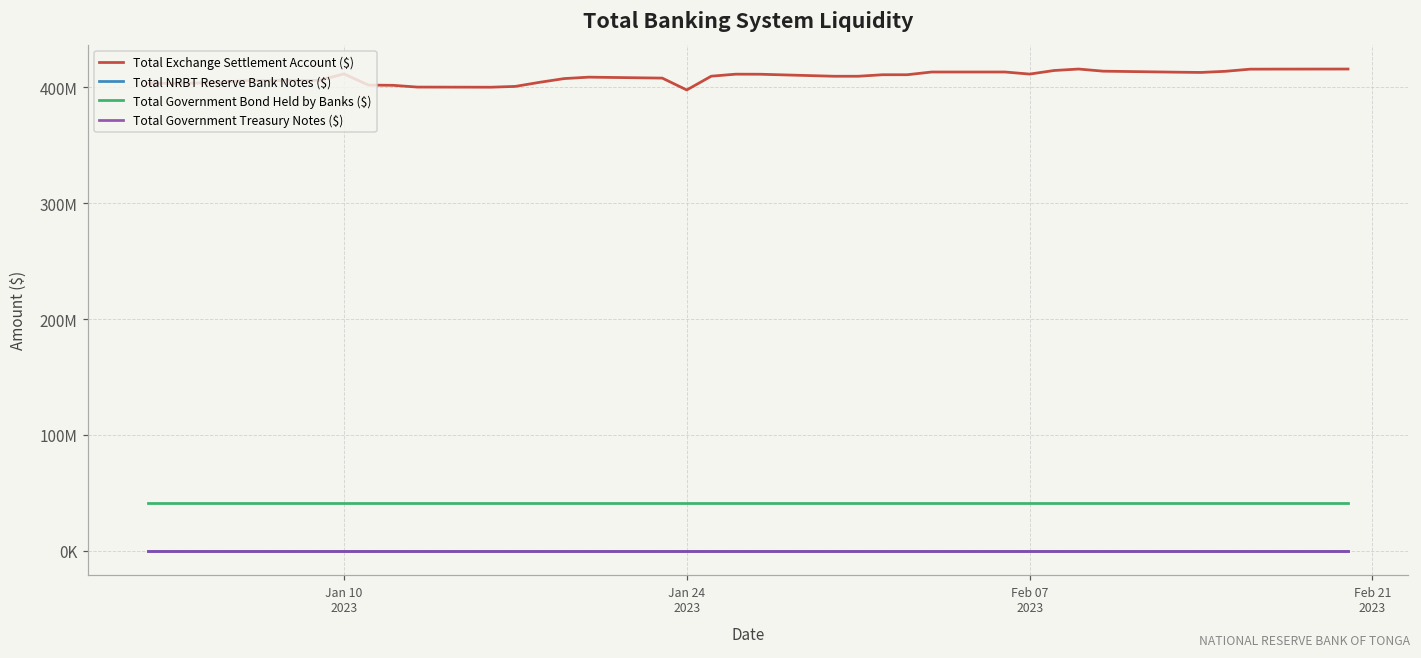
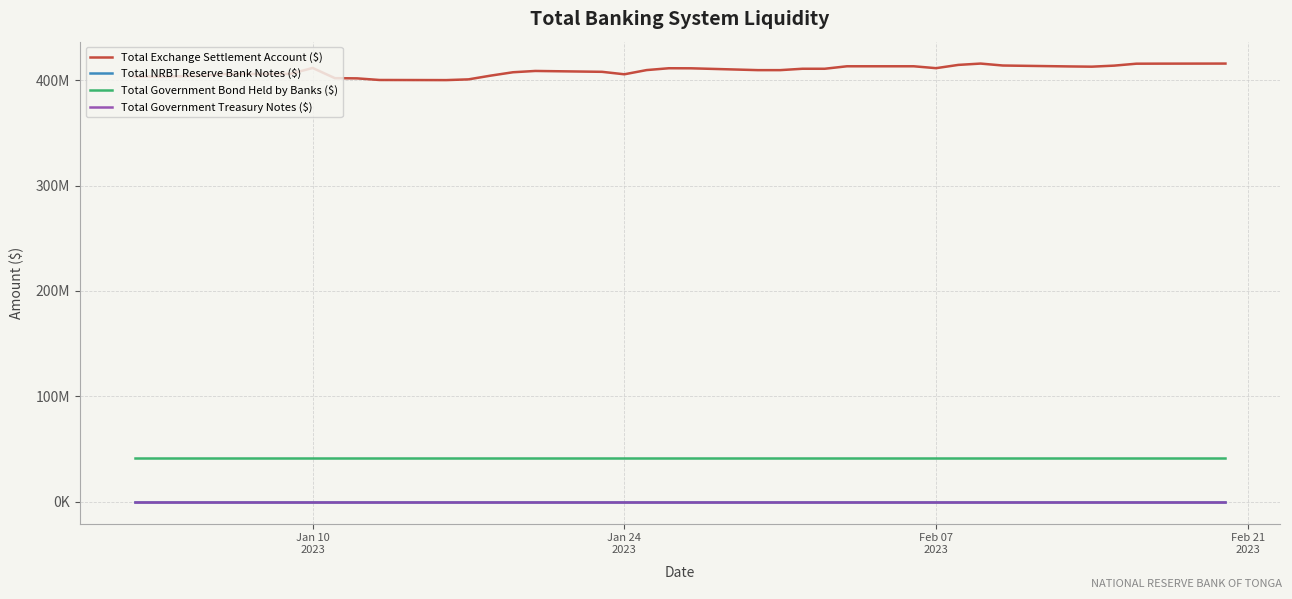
Total Exchange Settlement Account ($), Jan 24 2023: 398000000 -> 406000000
